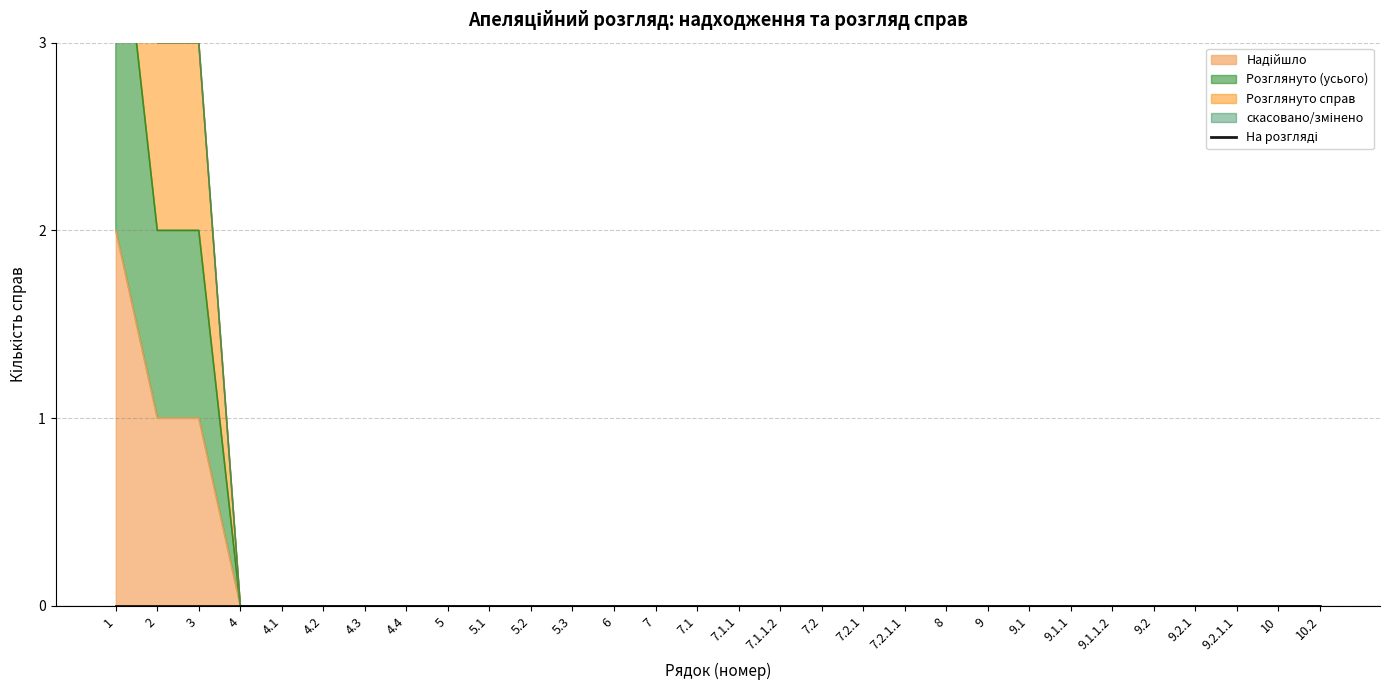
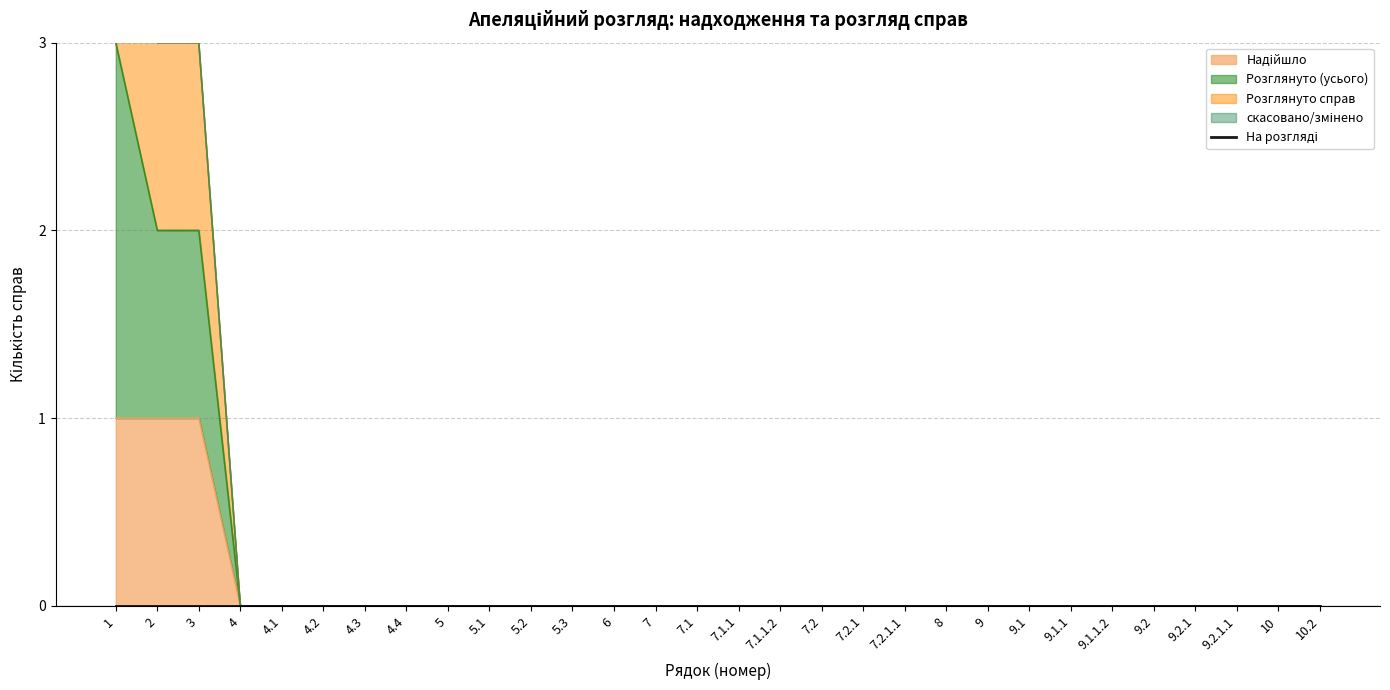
Надійшло, 1: 2 -> 1
